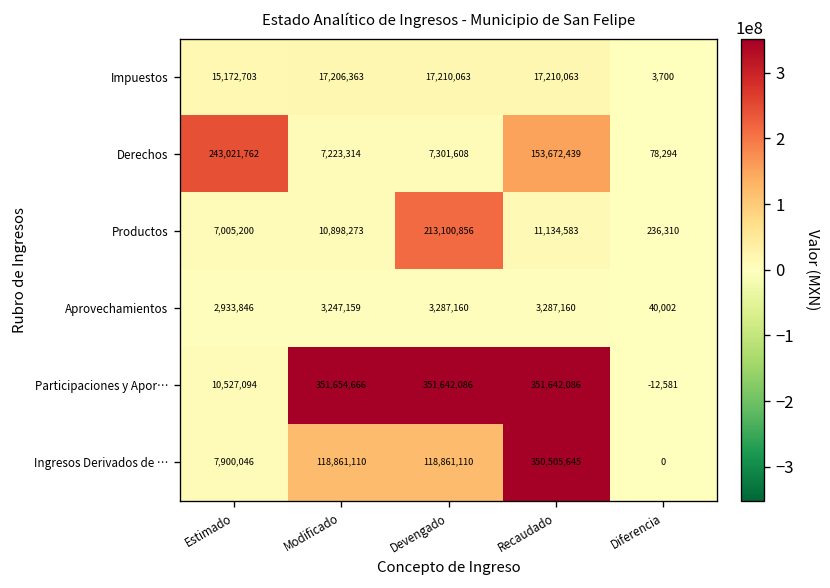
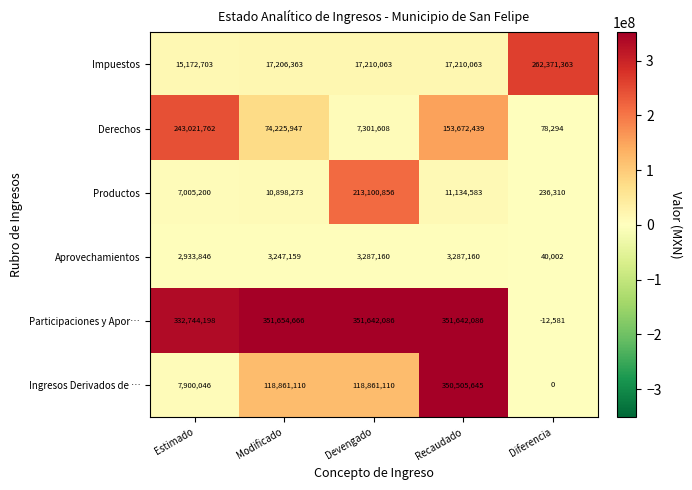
Impuestos, Diferencia: 3,700 -> 262,371,363
Derechos, Modificado: 7,223,314 -> 74,225,947
Participaciones y Apor…, Estimado: 10,527,094 -> 332,744,198
